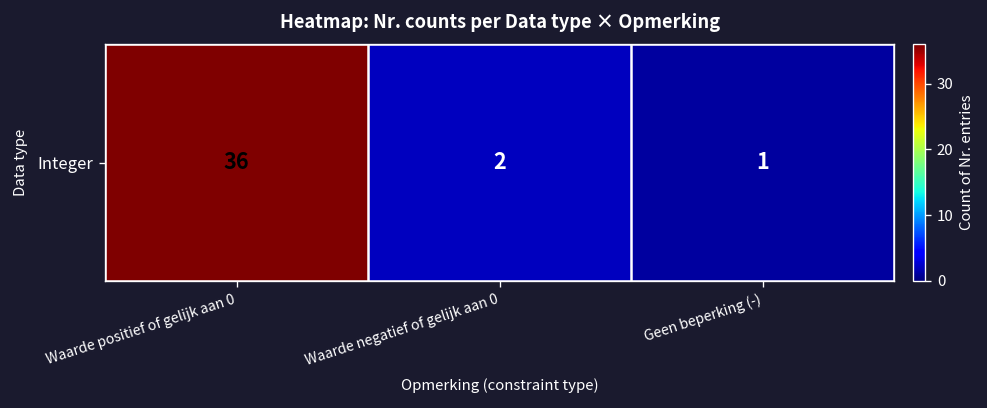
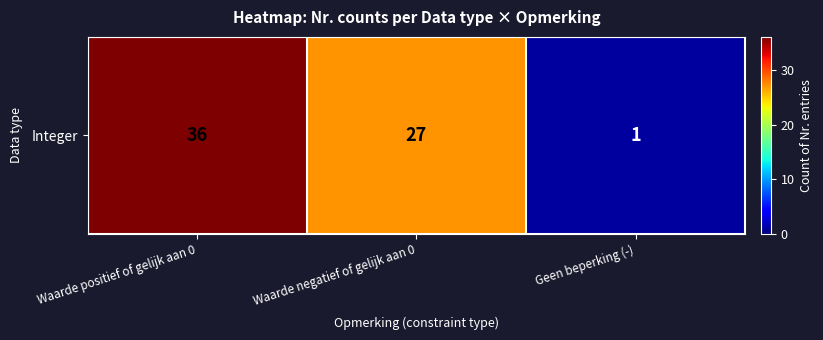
Integer, Waarde negatief of gelijk aan 0: 2 -> 27
